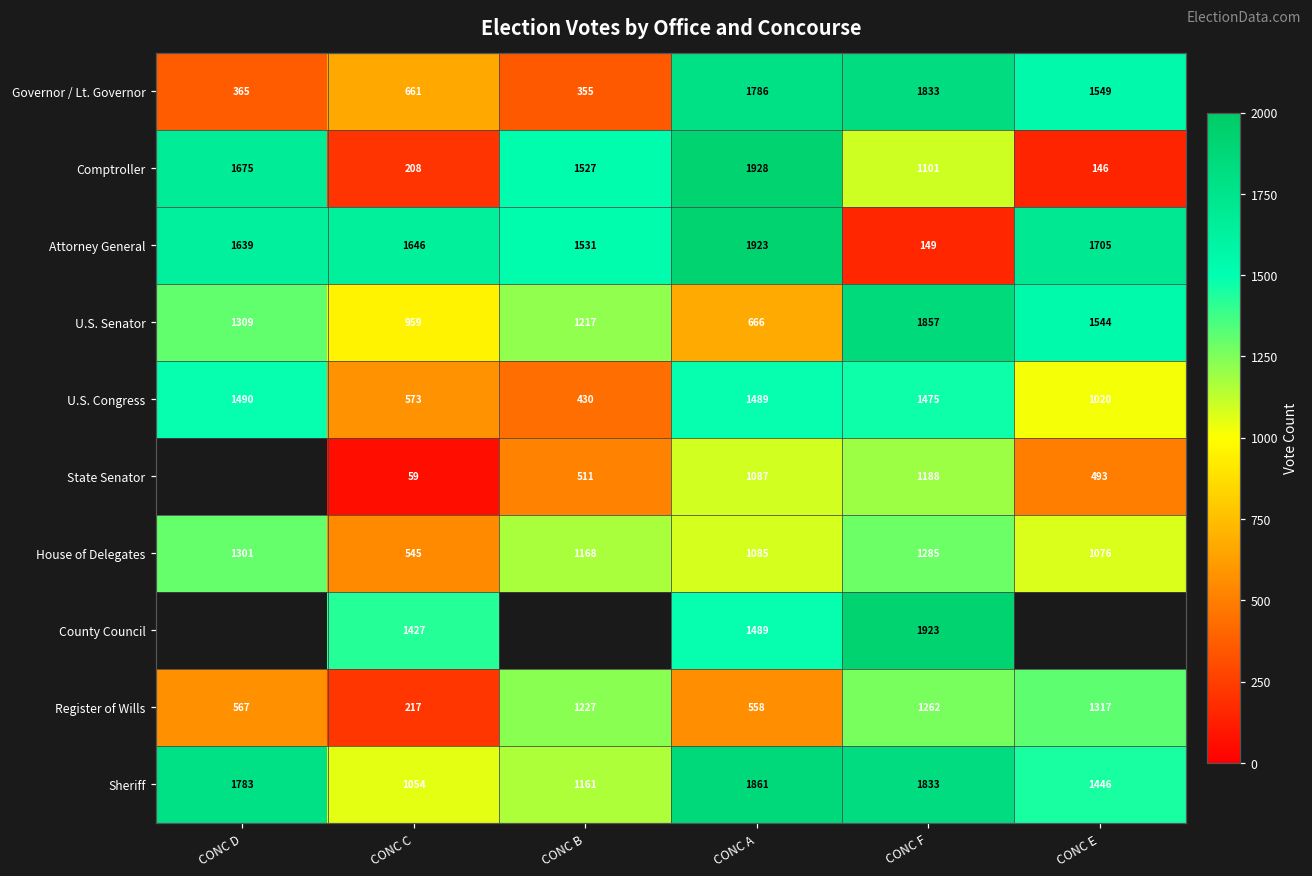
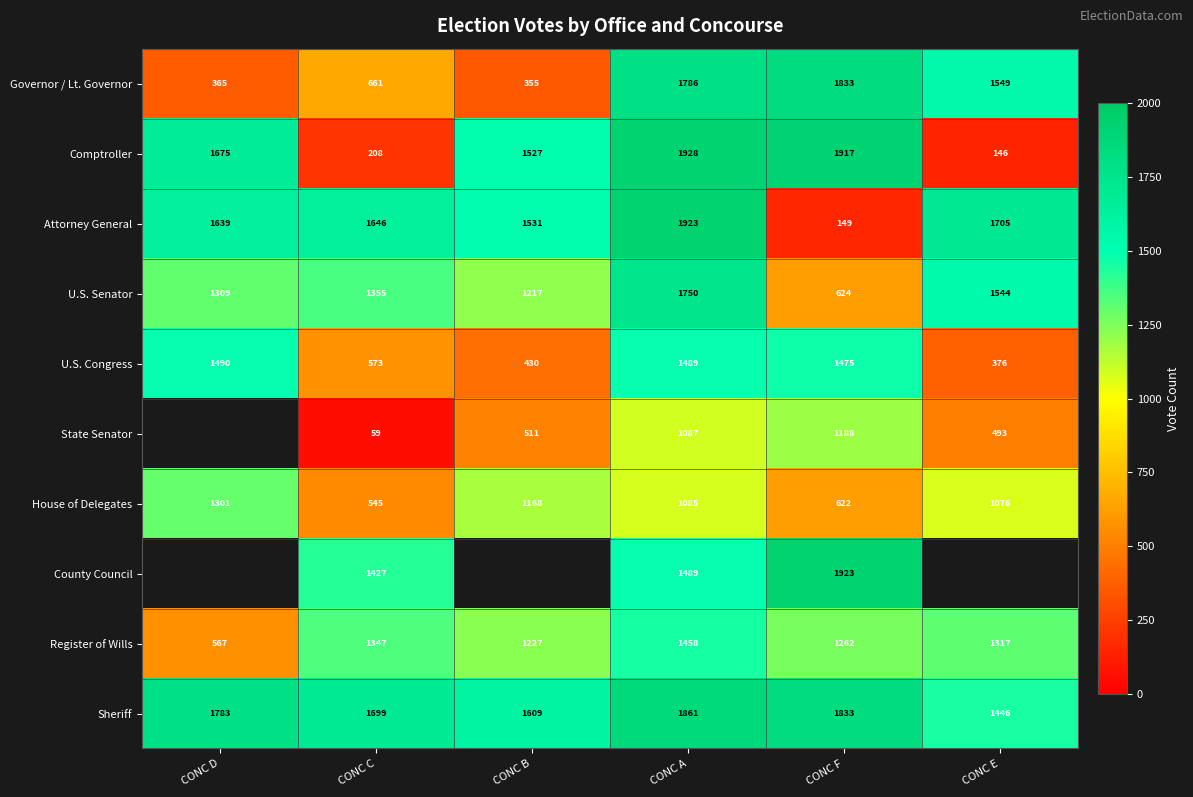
Comptroller, CONC F: 1101 -> 1917
U.S. Senator, CONC C: 959 -> 1355
U.S. Senator, CONC A: 666 -> 1750
U.S. Senator, CONC F: 1857 -> 624
U.S. Congress, CONC E: 1020 -> 376
House of Delegates, CONC F: 1285 -> 622
Register of Wills, CONC C: 217 -> 1347
Register of Wills, CONC A: 558 -> 1458
Sheriff, CONC C: 1054 -> 1699
Sheriff, CONC B: 1161 -> 1609
